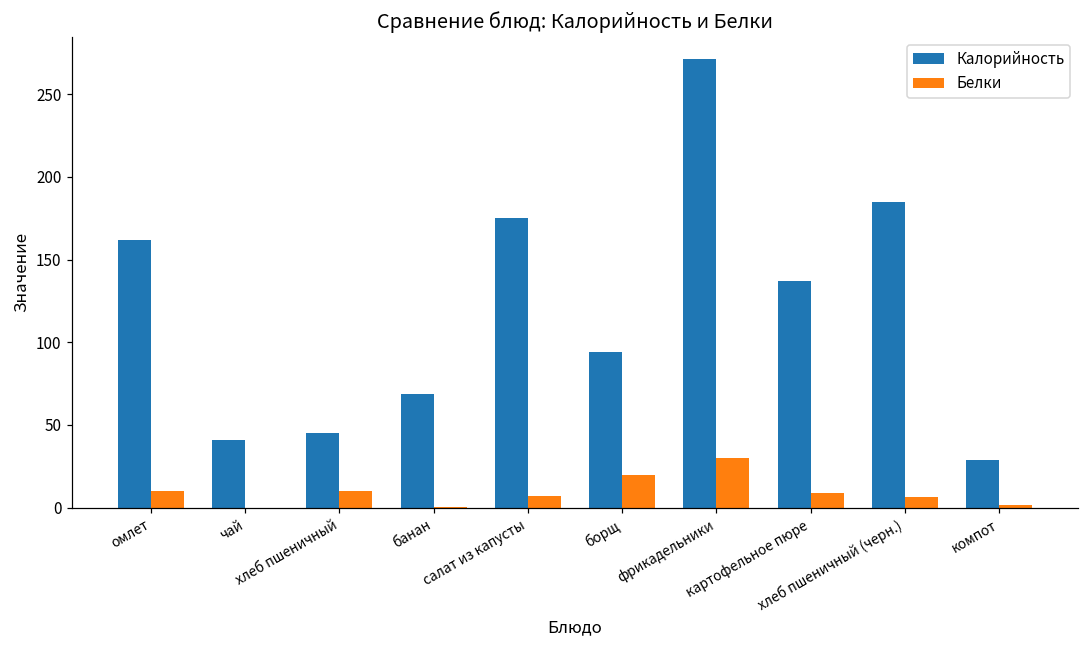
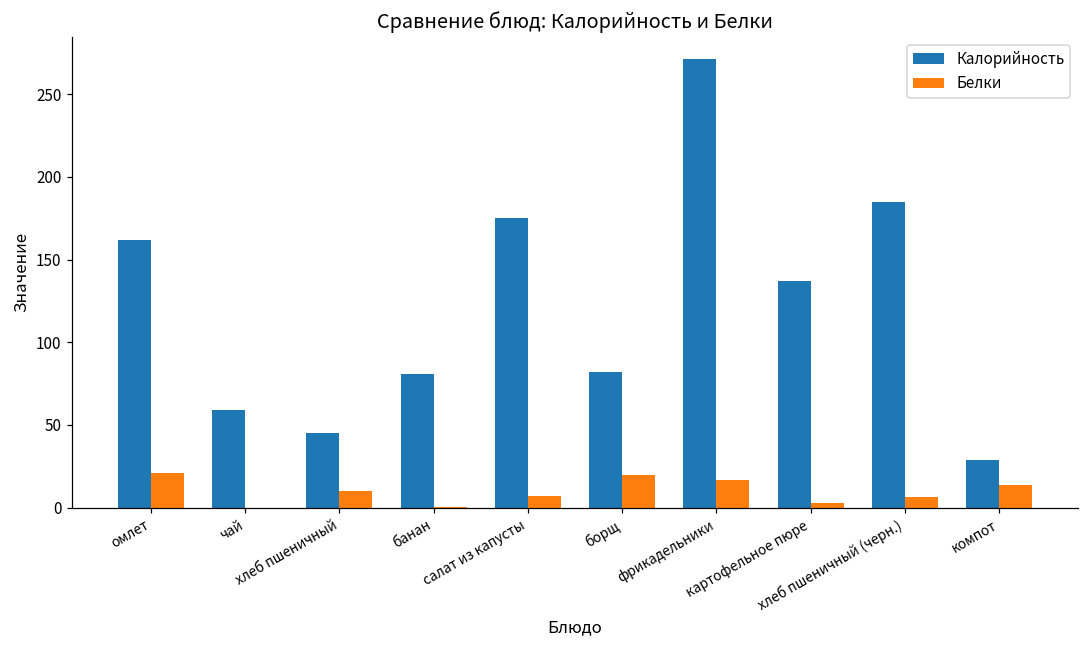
Белки, омлет: 10 -> 21
Калорийность, чай: 41 -> 59
Калорийность, банан: 69 -> 81
Калорийность, борщ: 94 -> 82
Белки, фрикадельники: 30 -> 17
Белки, картофельное пюре: 9 -> 3
Белки, компот: 1 -> 14
